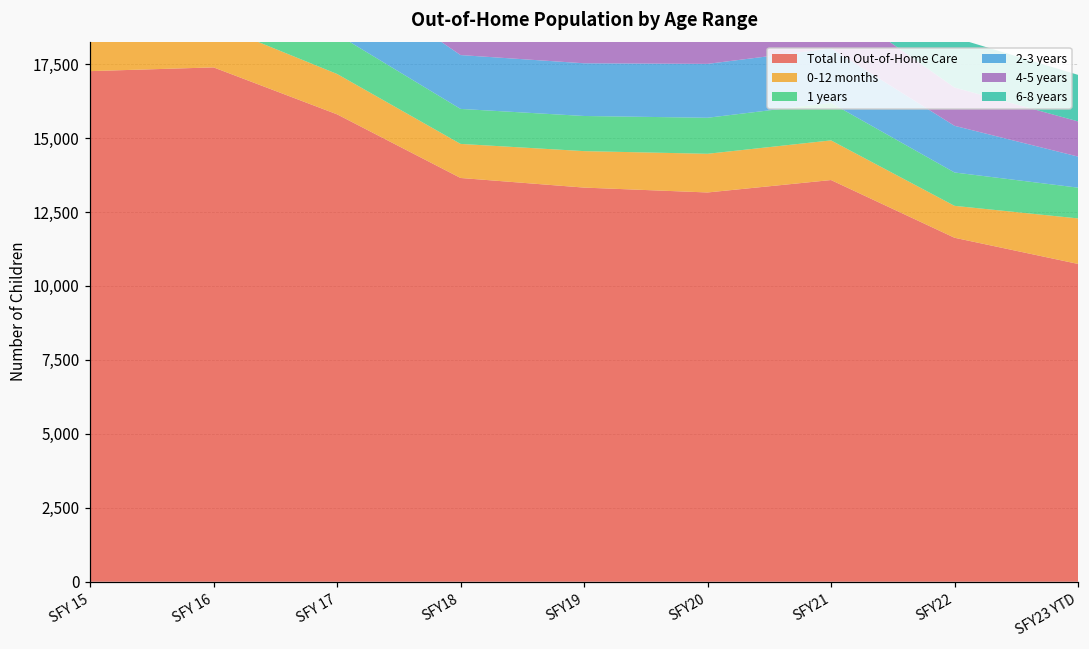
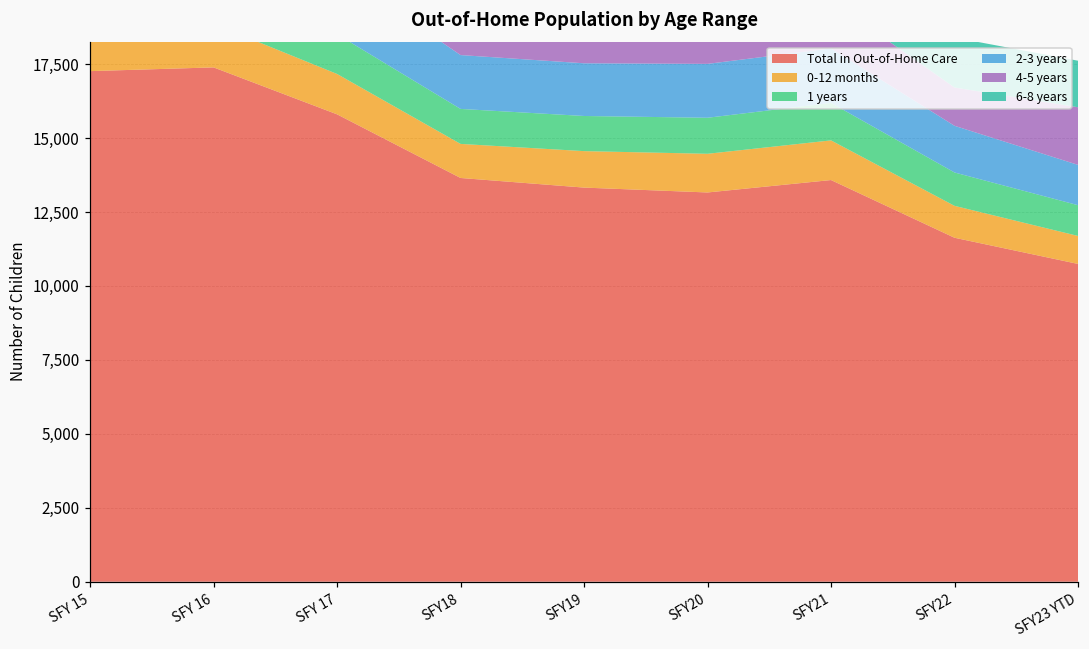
0-12 months, SFY23 YTD: 1,500 -> 900
2-3 years, SFY23 YTD: 1,100 -> 1,400
4-5 years, SFY23 YTD: 1,200 -> 1,900
